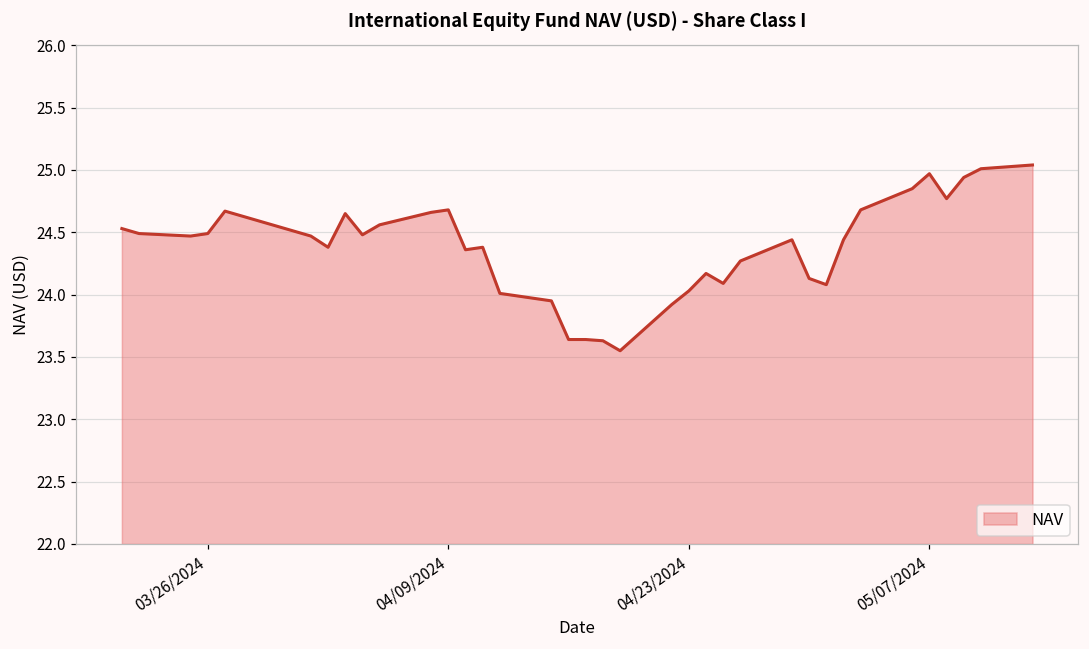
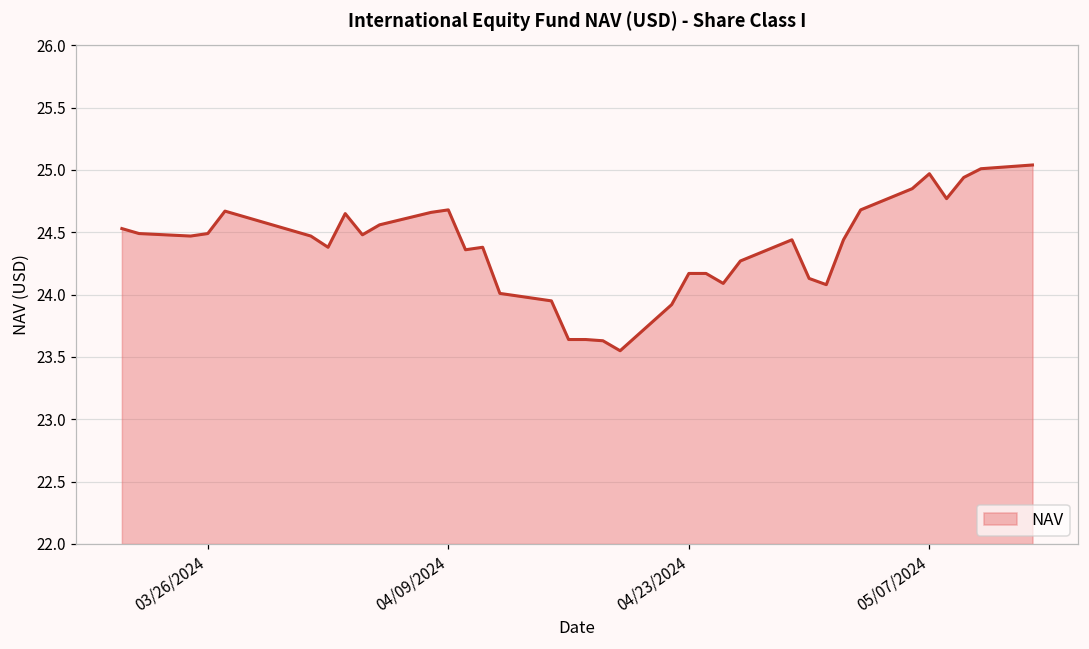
04/23/2024: 24.03 -> 24.17
